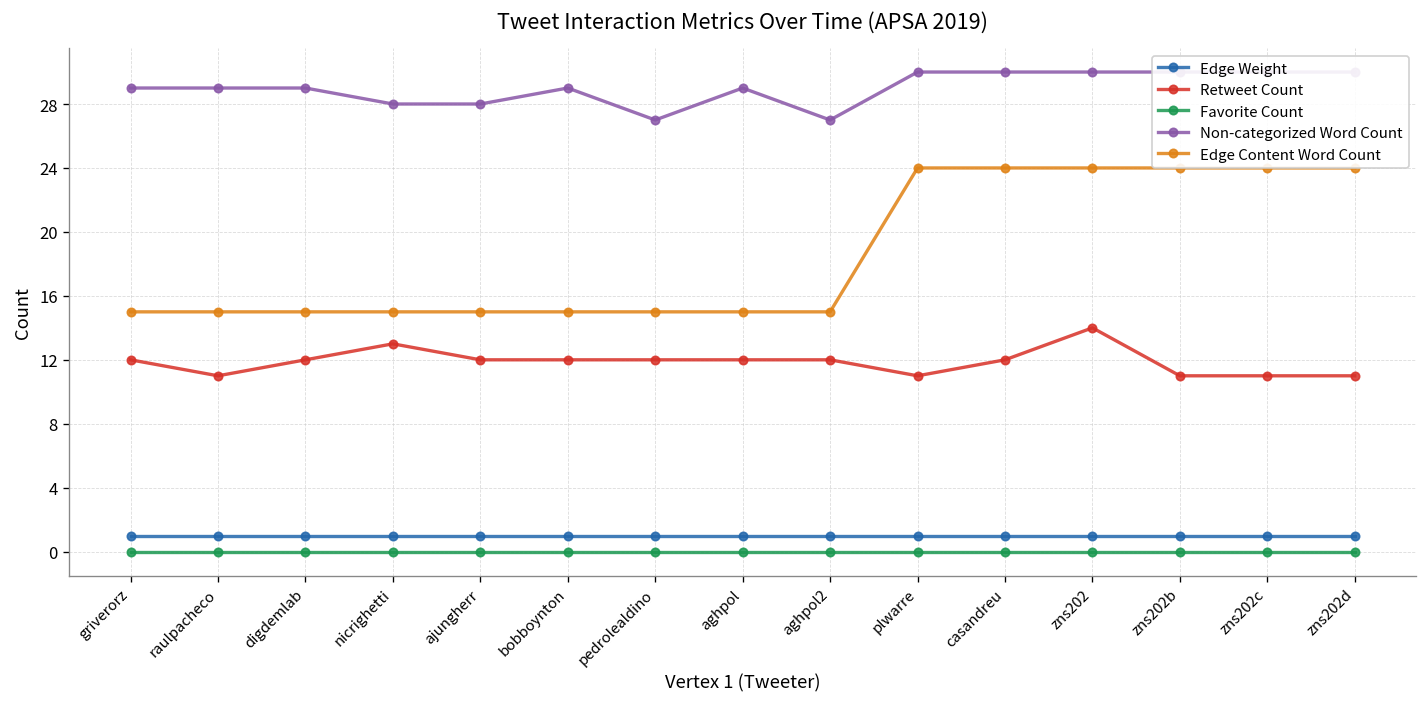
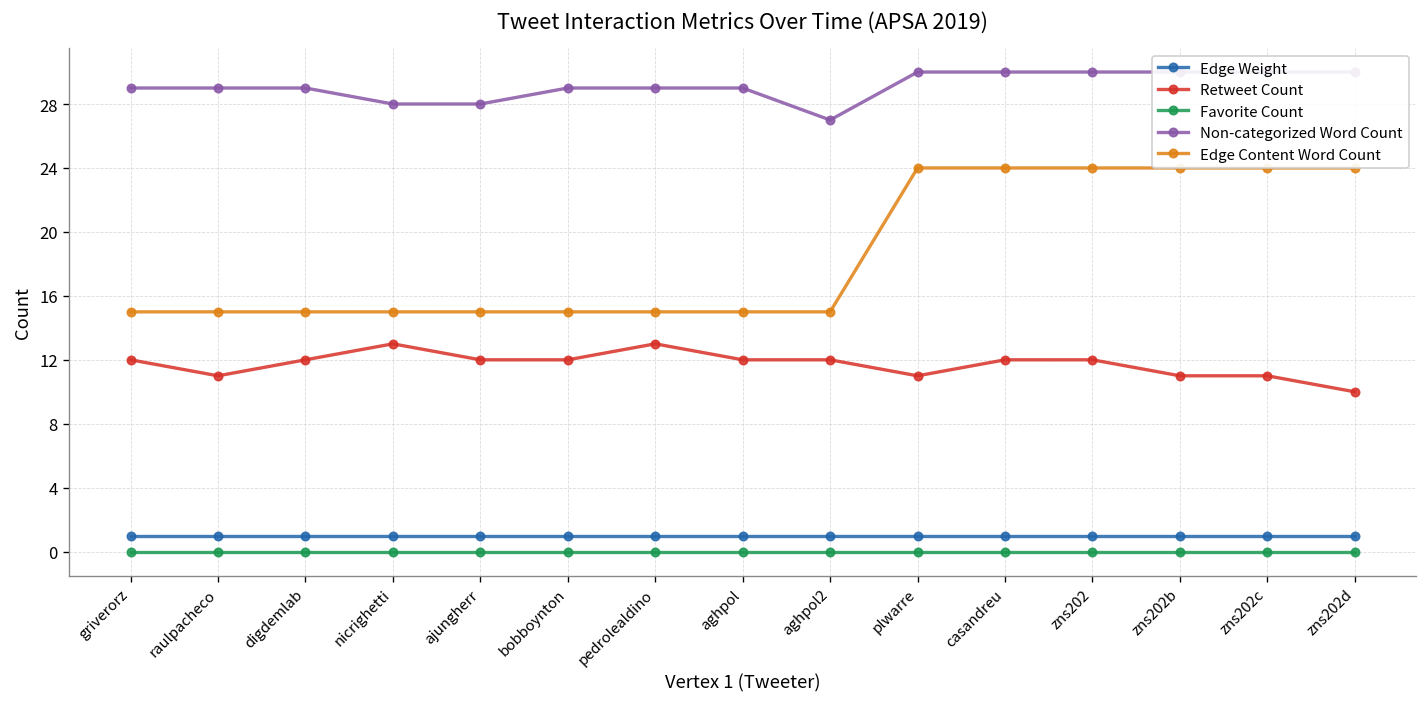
Retweet Count, pedrolealdino: 12 -> 13
Non-categorized Word Count, pedrolealdino: 27 -> 29
Retweet Count, zns202: 14 -> 12
Retweet Count, zns202d: 11 -> 10
